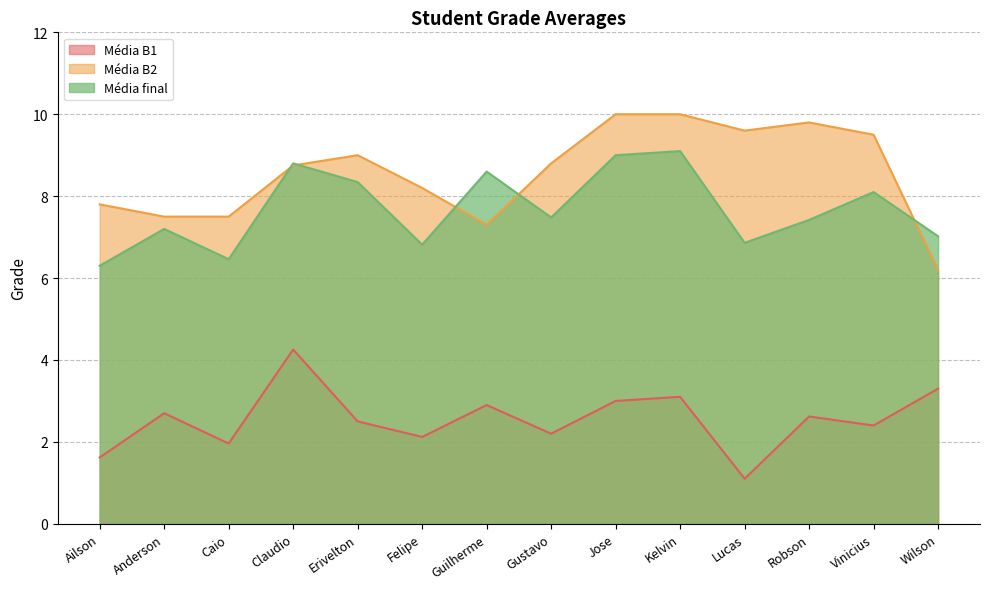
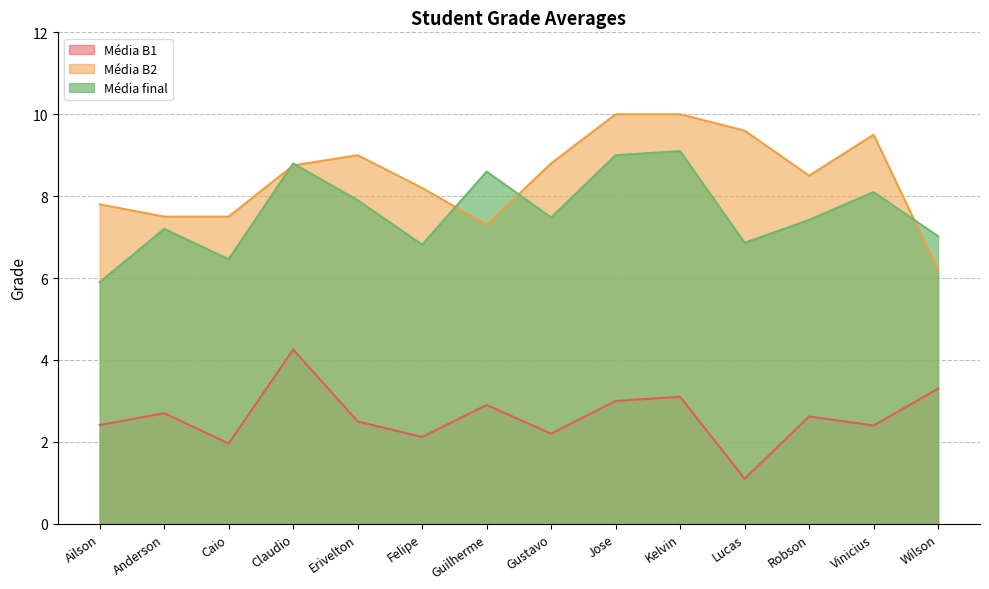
Média B1, Ailson: 1.6 -> 2.4
Média final, Ailson: 6.3 -> 5.9
Média final, Erivelton: 8.3 -> 7.9
Média B2, Robson: 9.8 -> 8.5
